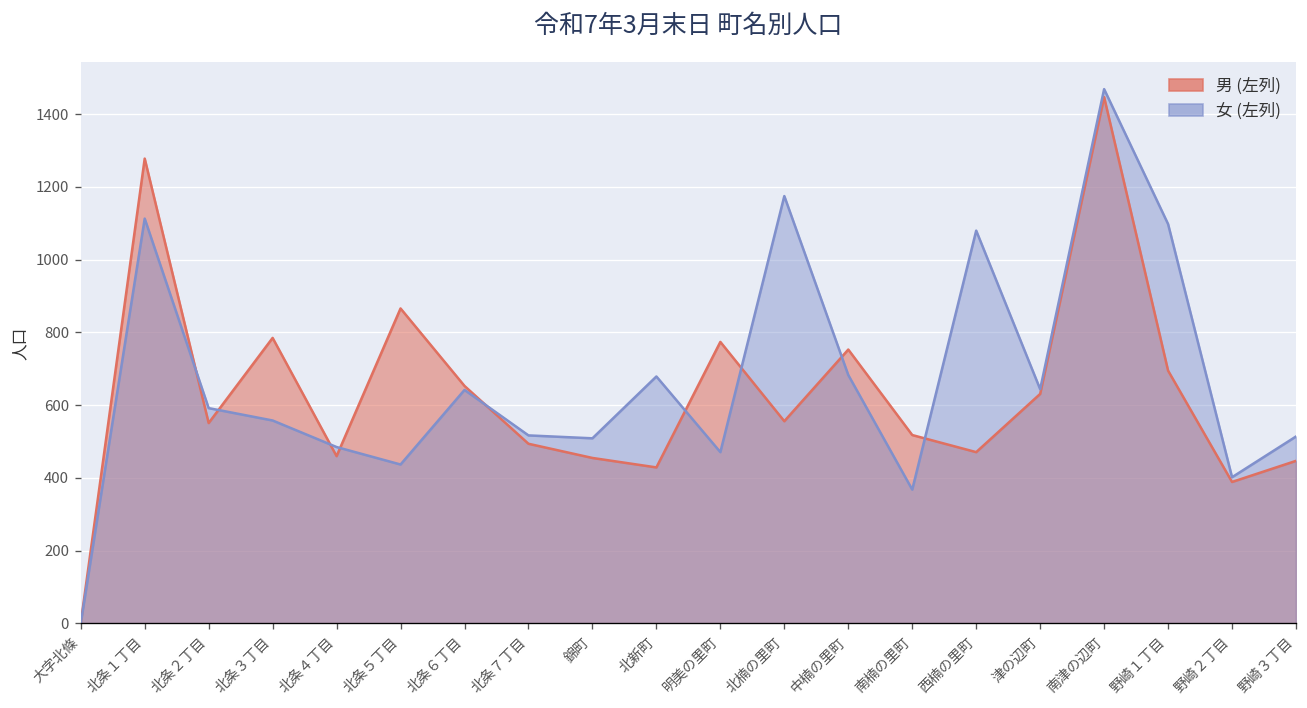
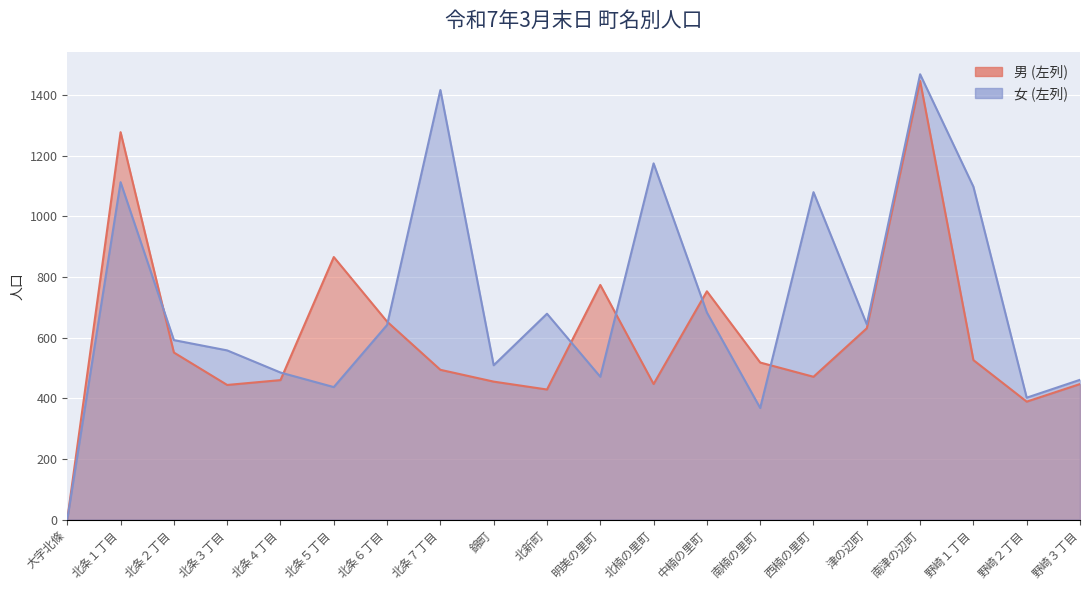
男 (左列), 北条３丁目: 790 -> 440
女 (左列), 北条７丁目: 520 -> 1420
男 (左列), 北楠の里町: 560 -> 450
男 (左列), 野崎１丁目: 700 -> 530
女 (左列), 野崎３丁目: 510 -> 460
